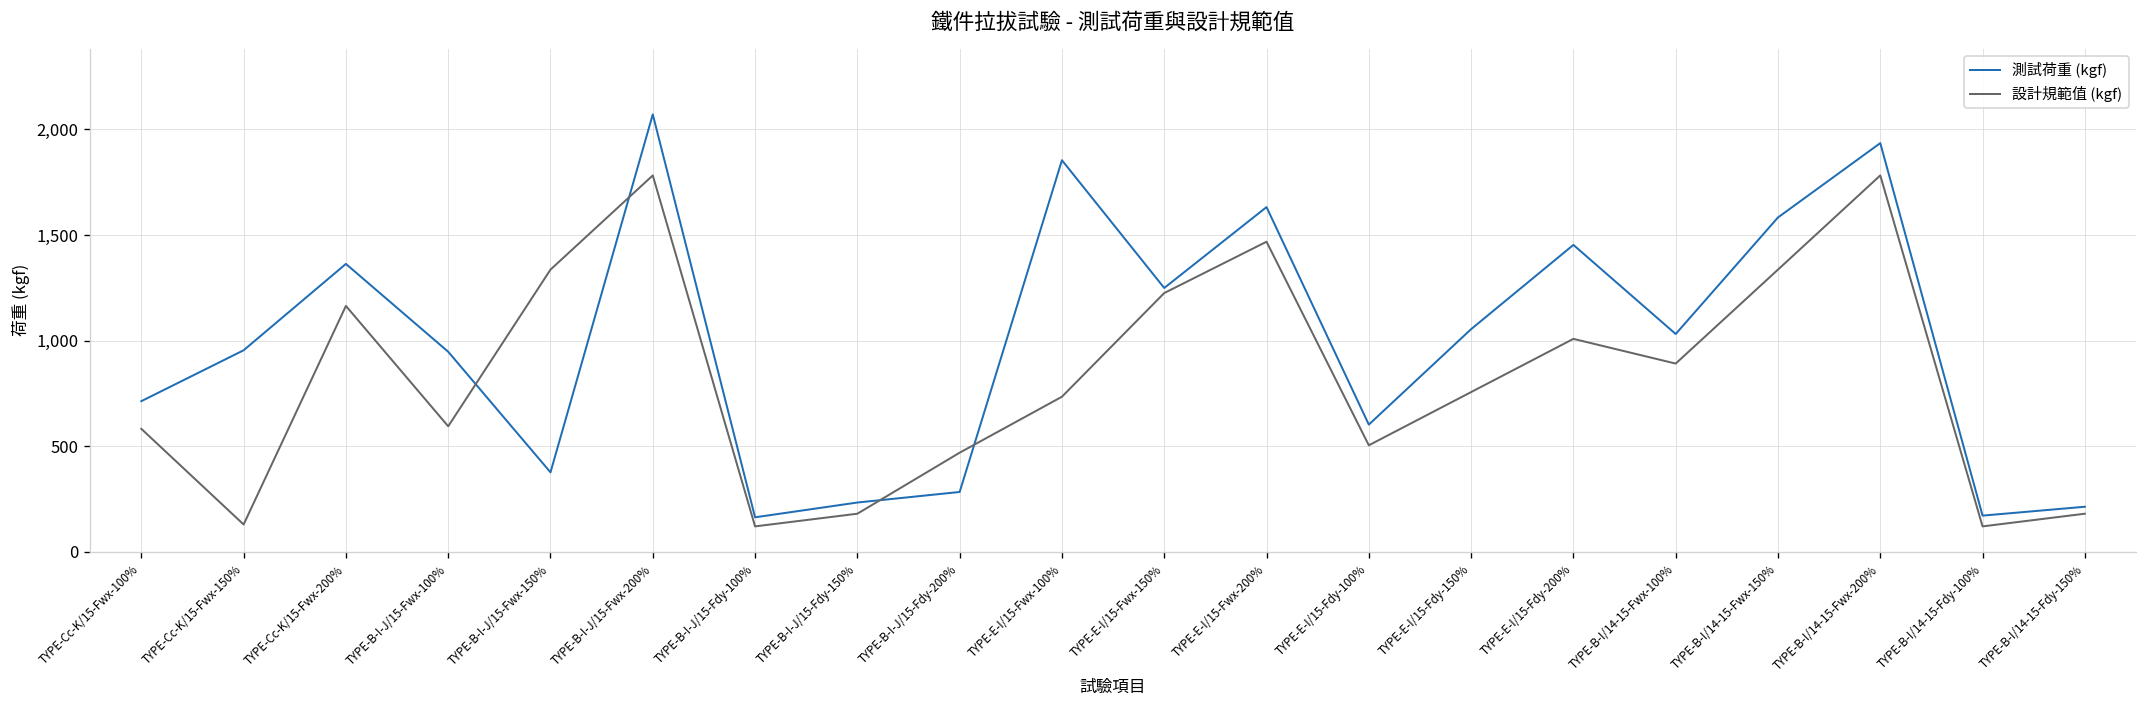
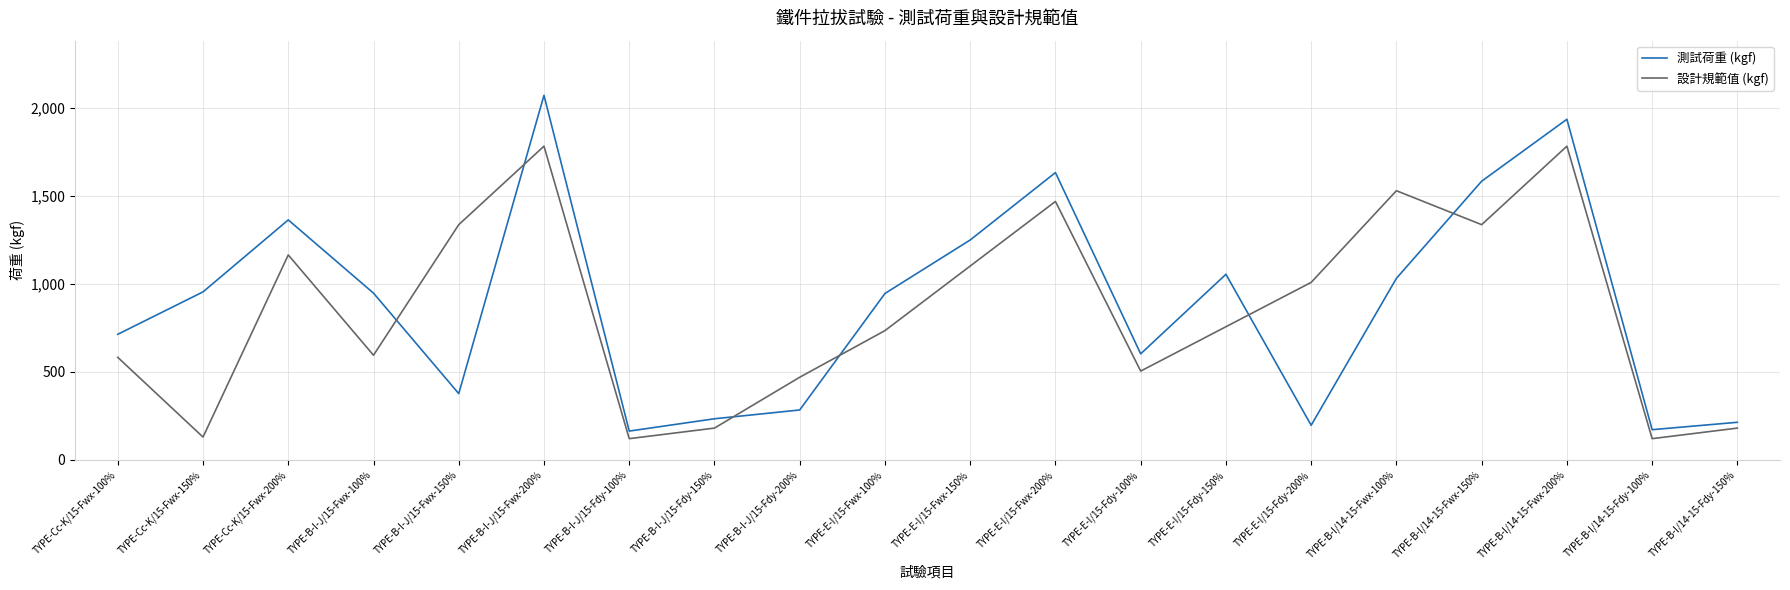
測試荷重 (kgf), TYPE-E-I/15-Fwx-100%: 1,850 -> 950
設計規範值 (kgf), TYPE-E-I/15-Fwx-150%: 1,230 -> 1,100
測試荷重 (kgf), TYPE-E-I/15-Fdy-200%: 1,450 -> 200
設計規範值 (kgf), TYPE-B-I/14-15-Fwx-100%: 890 -> 1,530
